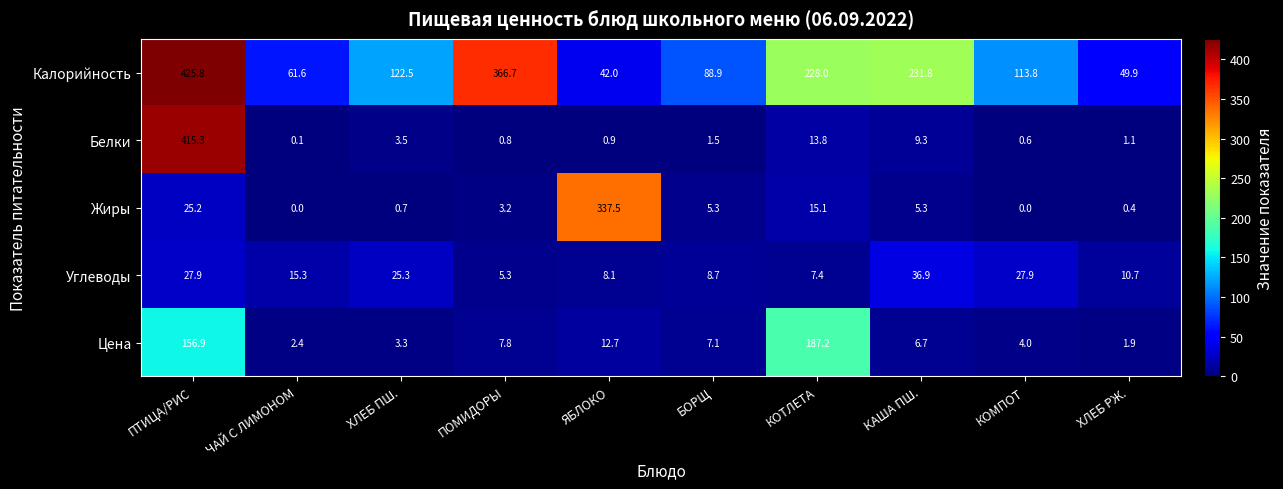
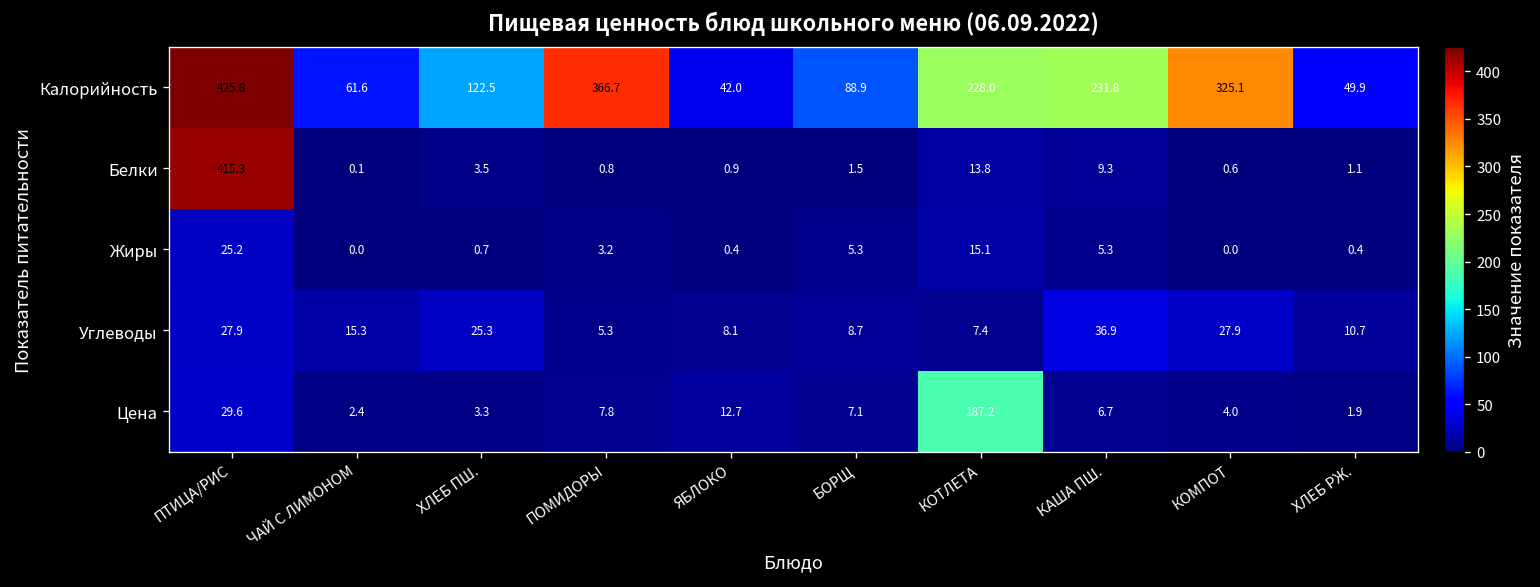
Калорийность, КОМПОТ: 113.8 -> 325.1
Жиры, ЯБЛОКО: 337.5 -> 0.4
Цена, ПТИЦА/РИС: 156.9 -> 29.6
